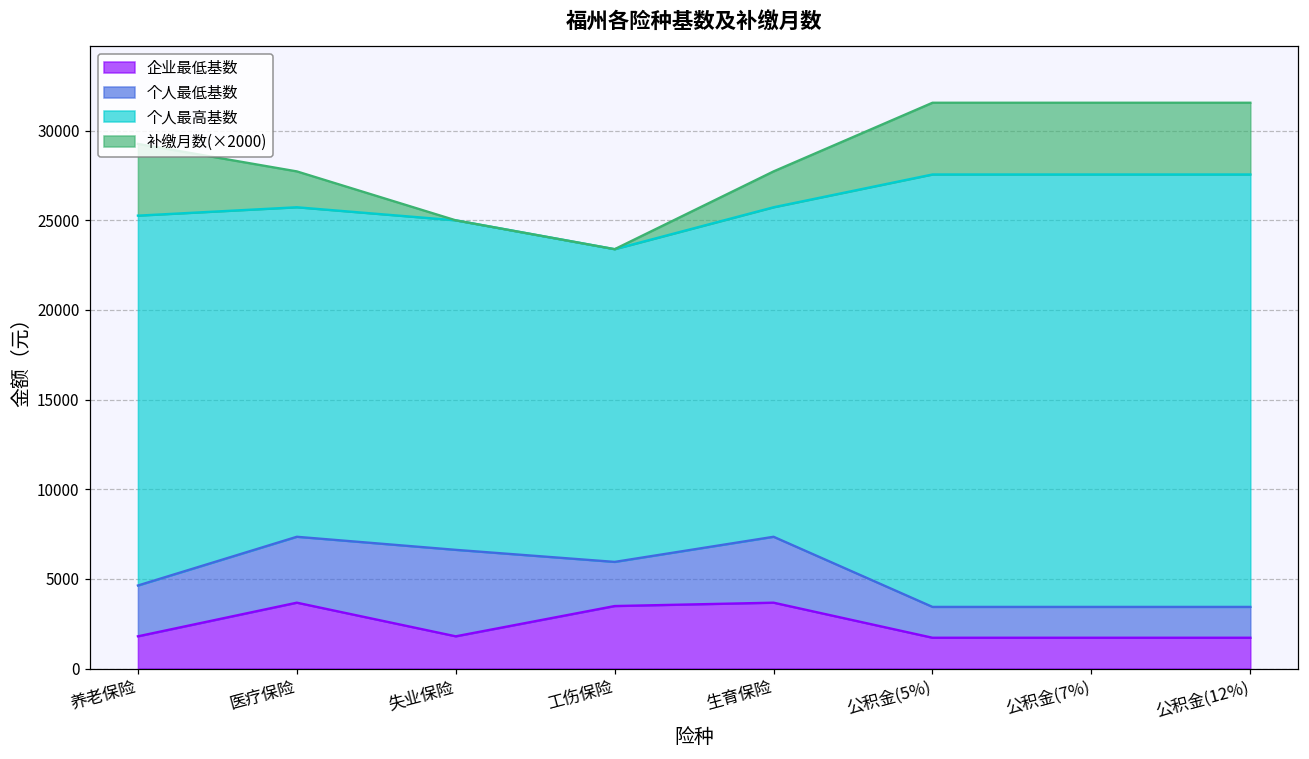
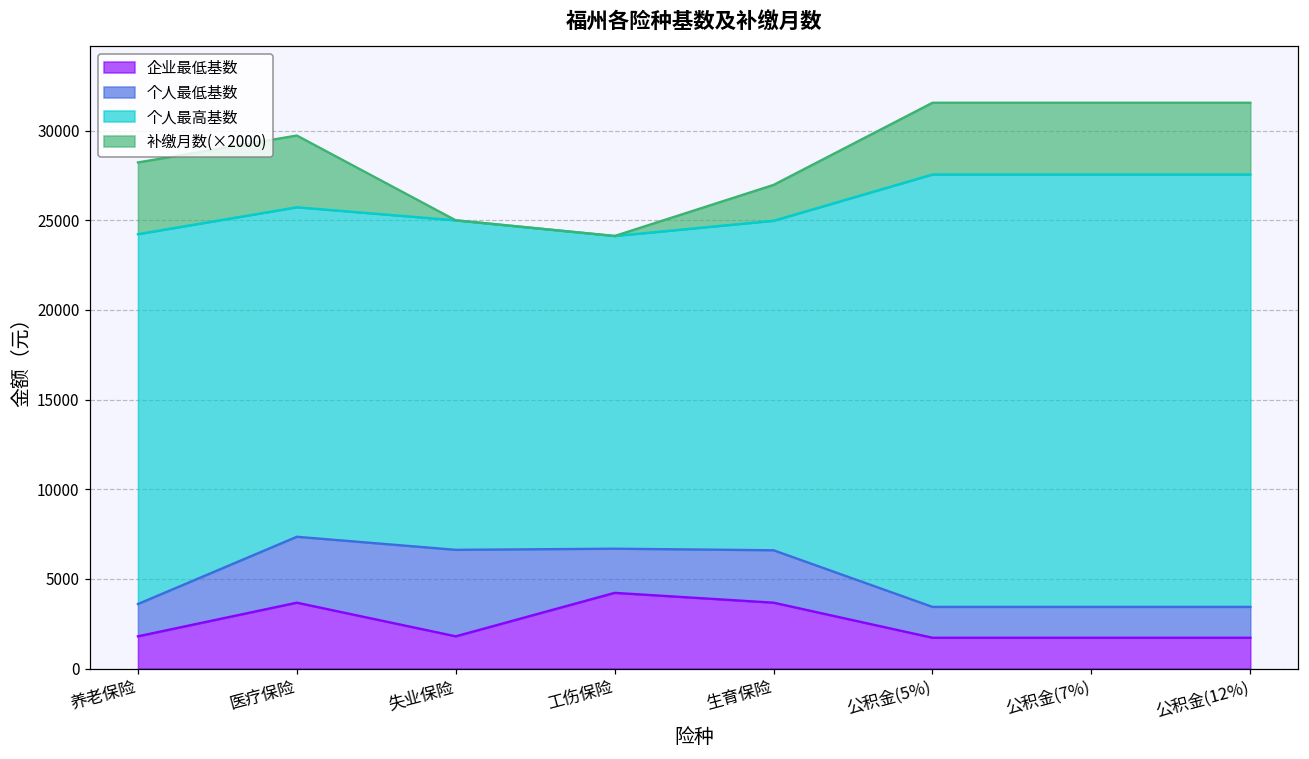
个人最低基数, 养老保险: 2800 -> 1800
补缴月数(×2000), 医疗保险: 2000 -> 4000
企业最低基数, 工伤保险: 3500 -> 4200
个人最低基数, 生育保险: 3700 -> 2900
